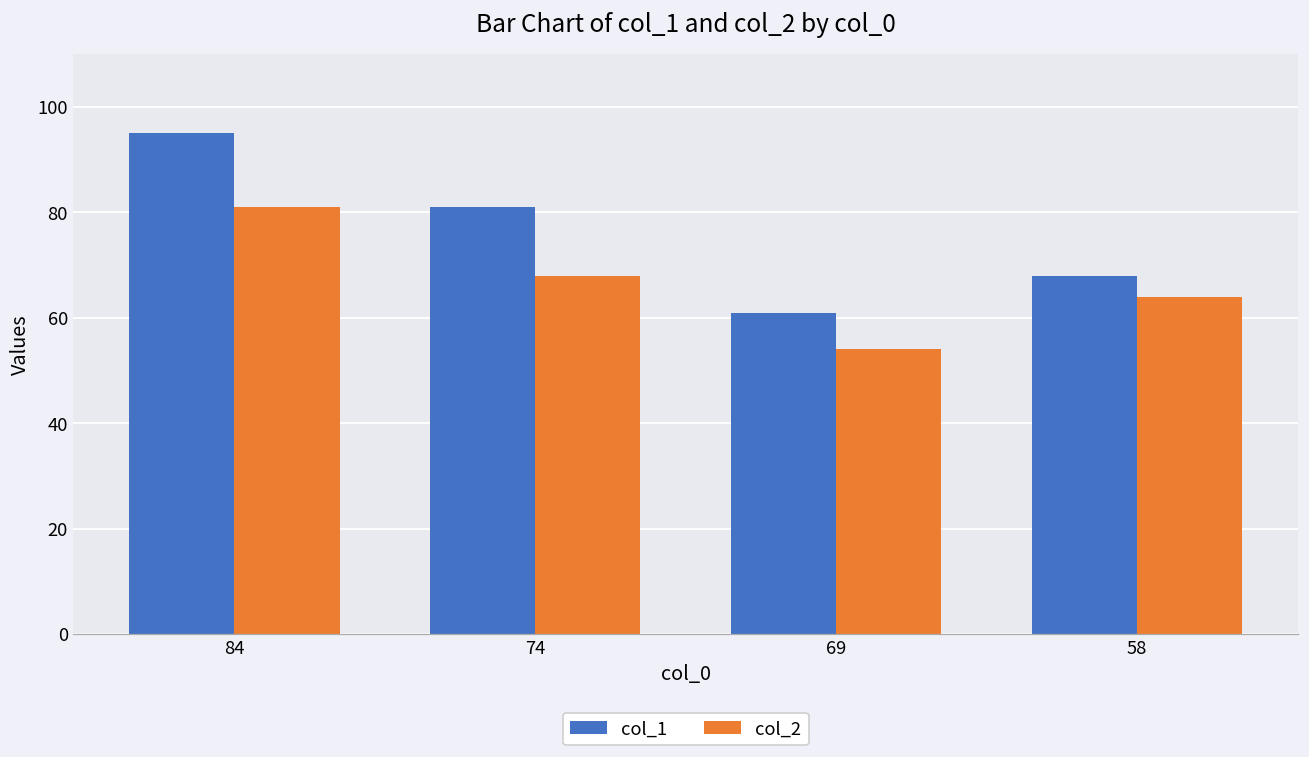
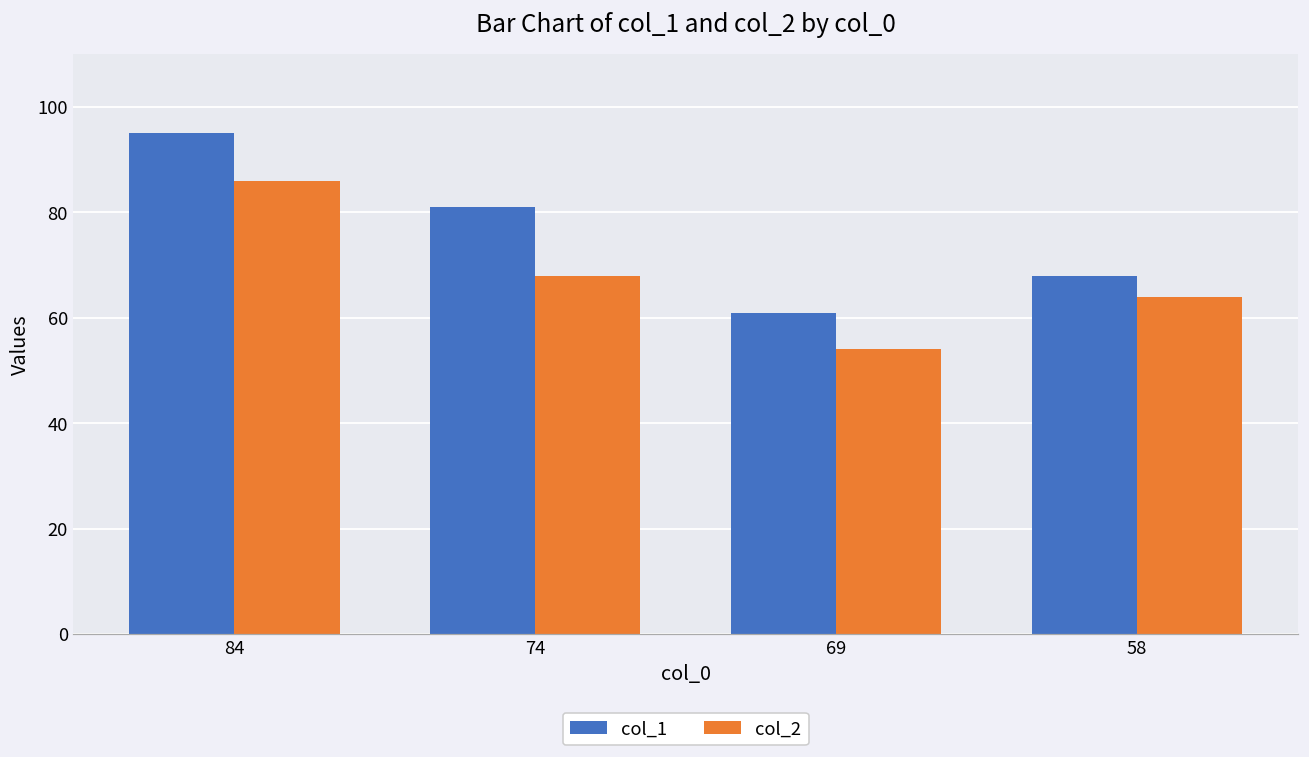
col_2, 84: 81 -> 86
